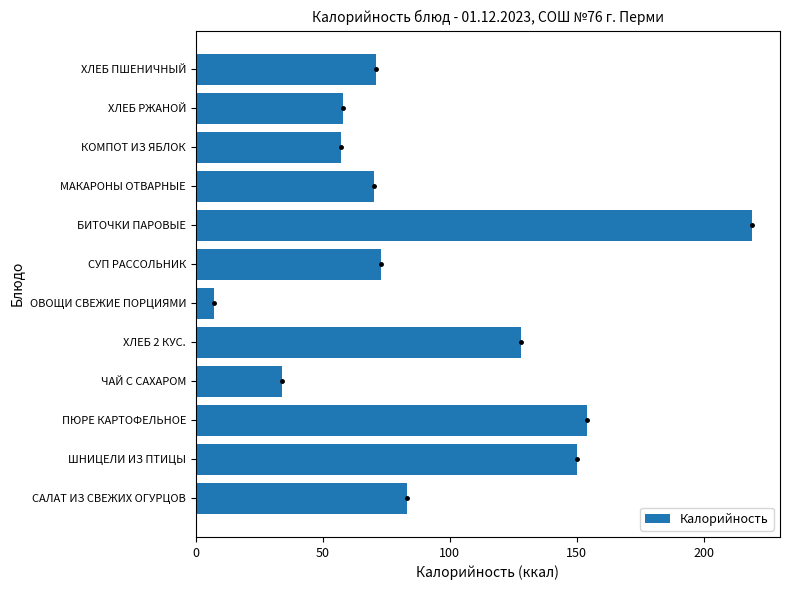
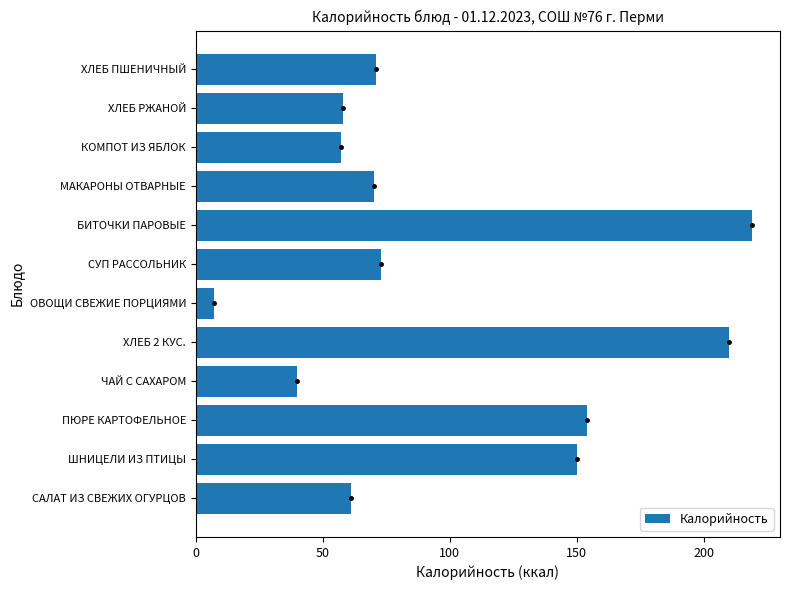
Калорийность, ХЛЕБ 2 КУС.: 128 -> 210
Калорийность, ЧАЙ С САХАРОМ: 34 -> 40
Калорийность, САЛАТ ИЗ СВЕЖИХ ОГУРЦОВ: 83 -> 61
